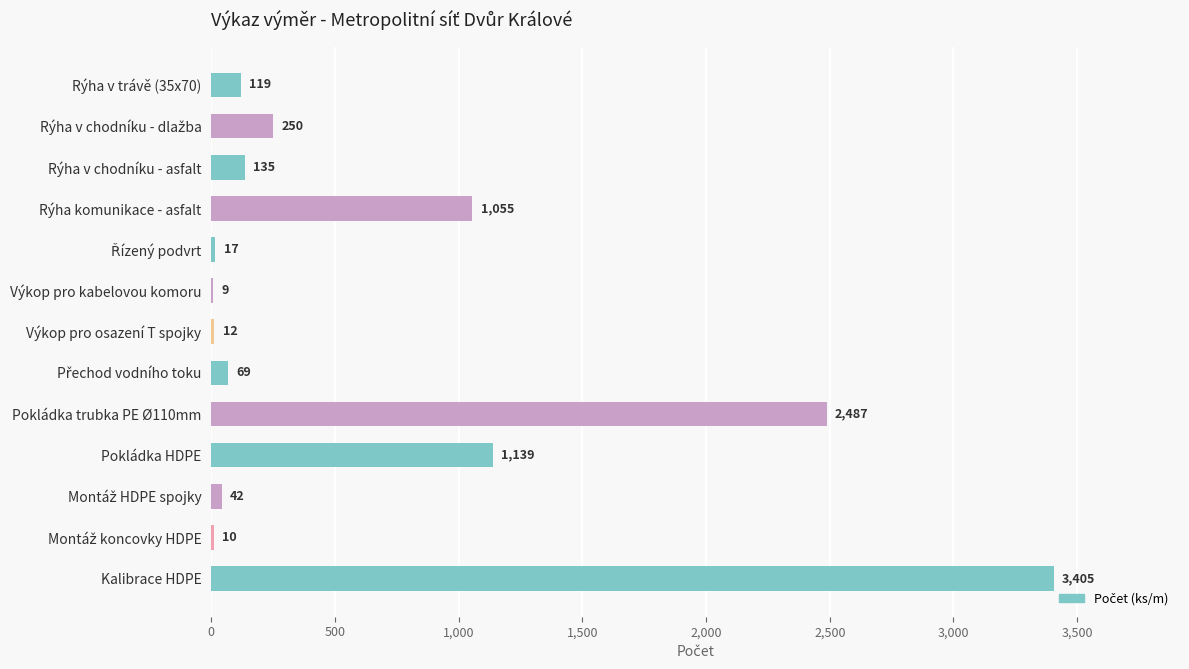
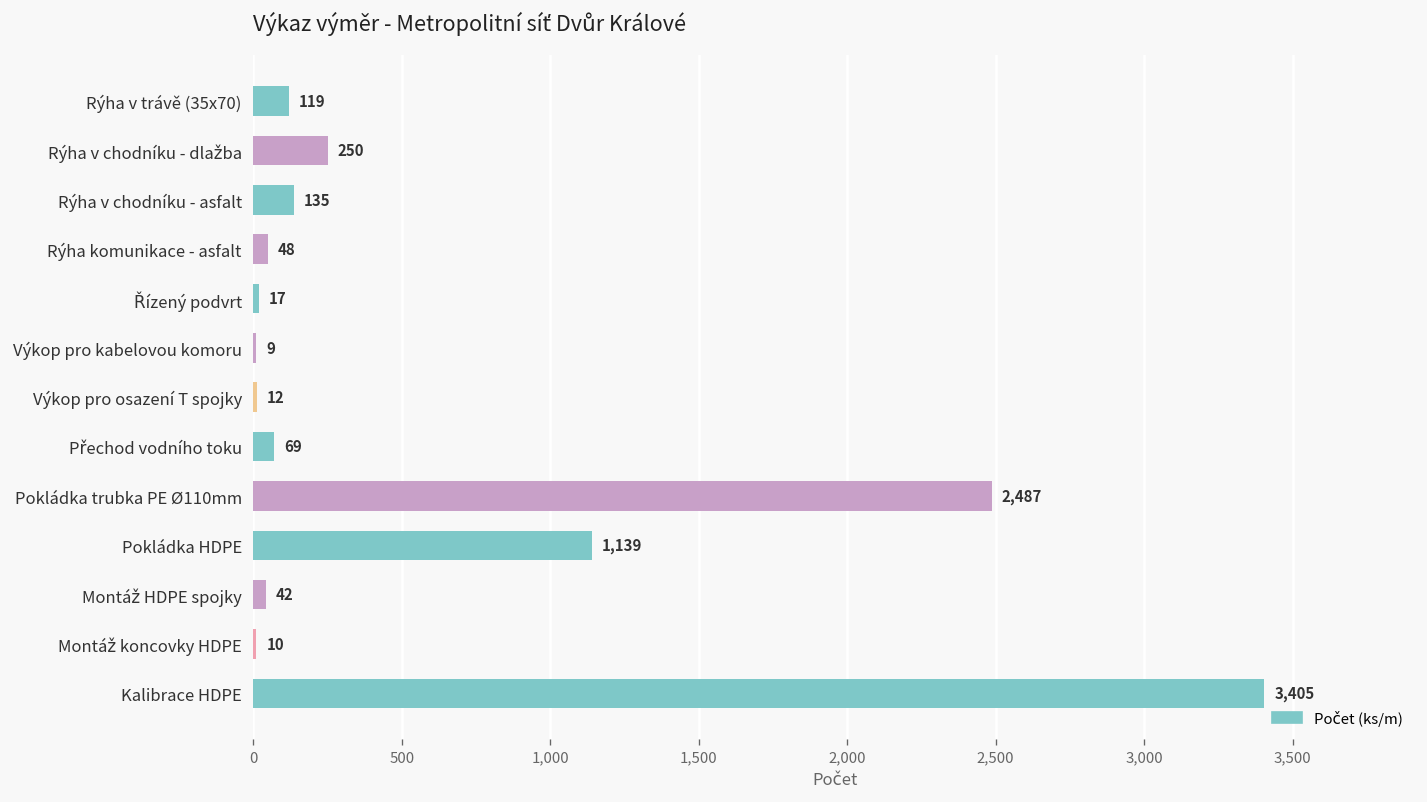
Rýha komunikace - asfalt: 1,055 -> 48
